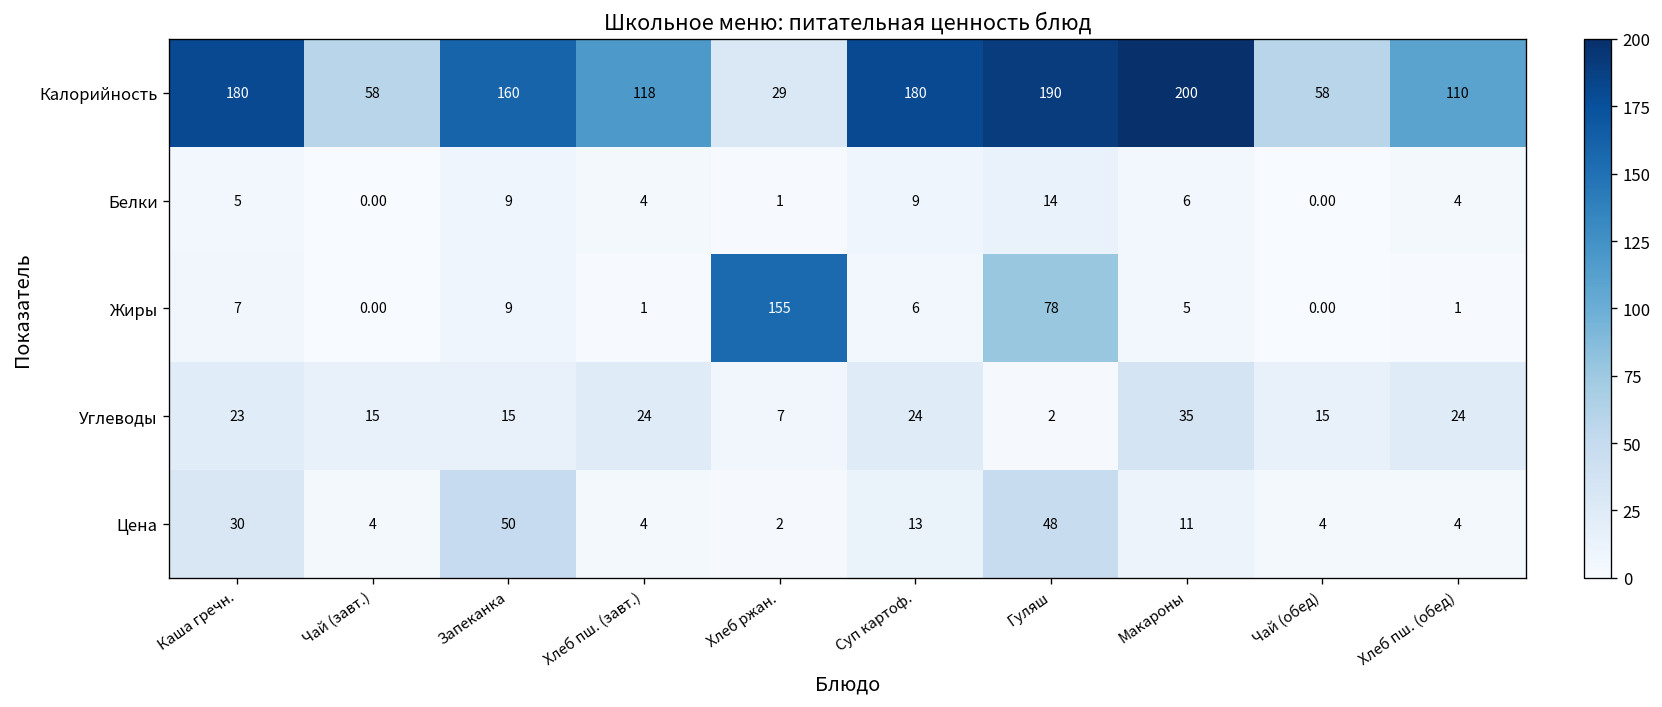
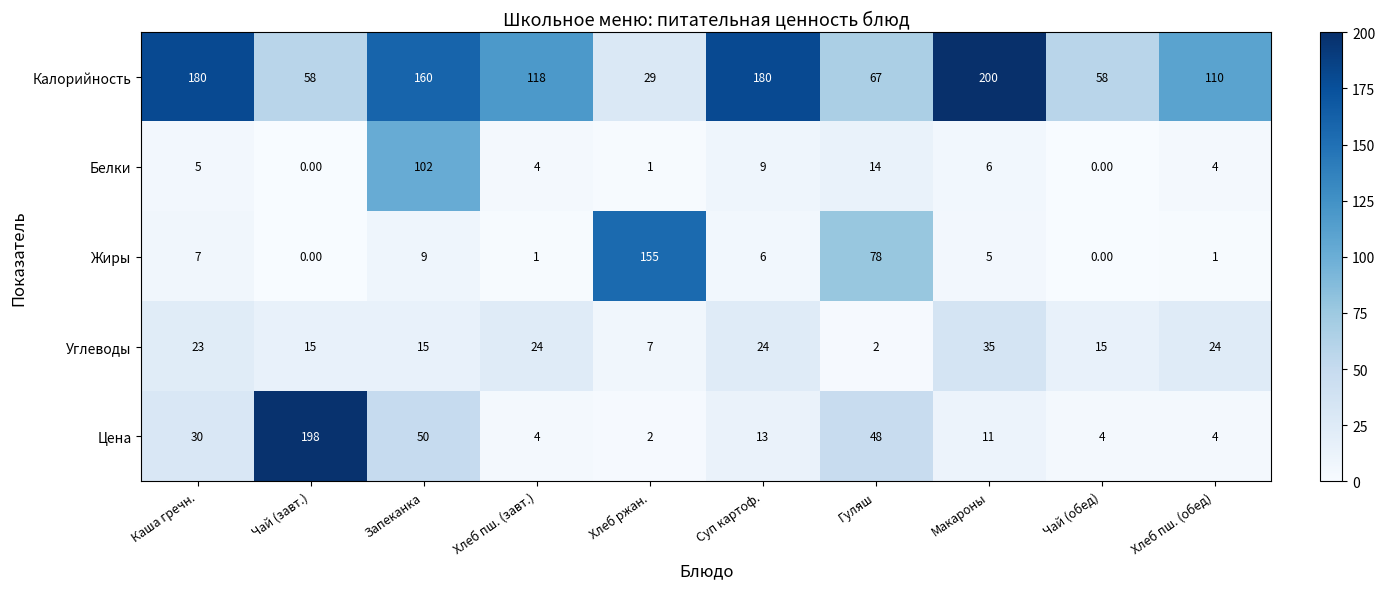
Калорийность, Гуляш: 190 -> 67
Белки, Запеканка: 9 -> 102
Цена, Чай (завт.): 4 -> 198
